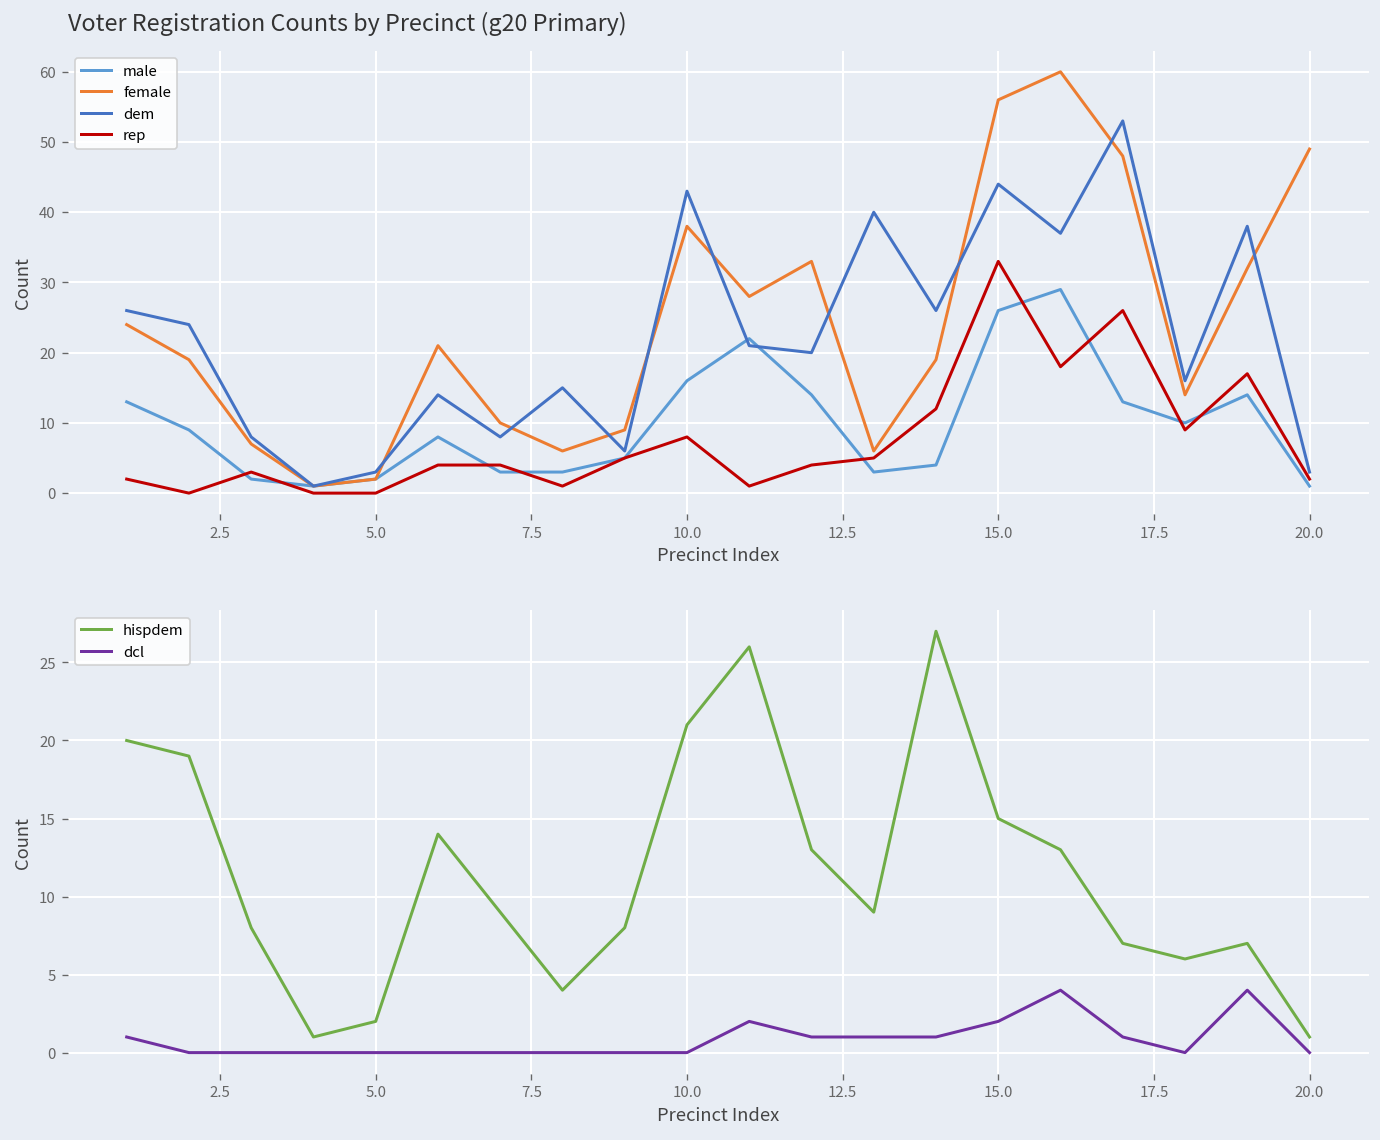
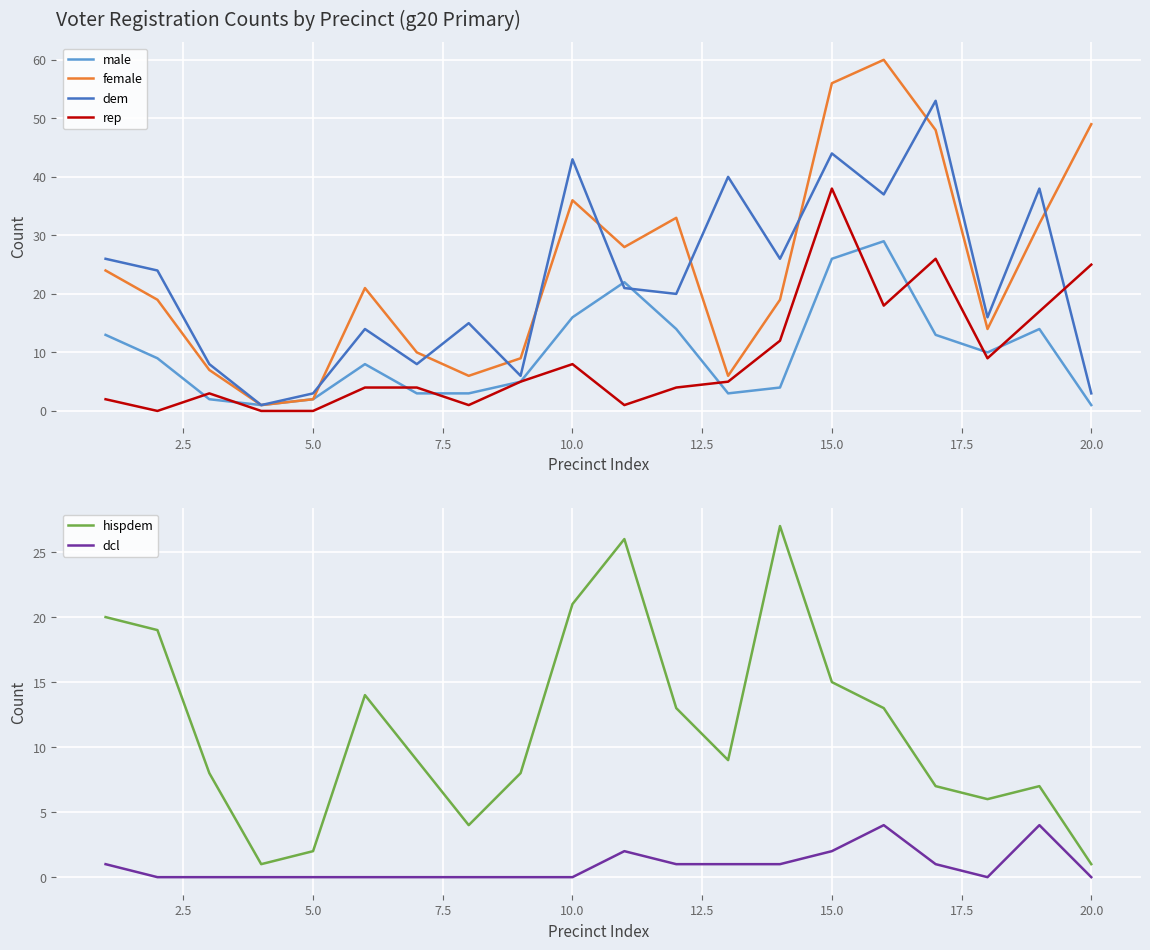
Voter Registration Counts by Precinct (g20 Primary), female, 10.0: 38 -> 36
Voter Registration Counts by Precinct (g20 Primary), rep, 15.0: 33 -> 38
Voter Registration Counts by Precinct (g20 Primary), rep, 20.0: 2 -> 25
